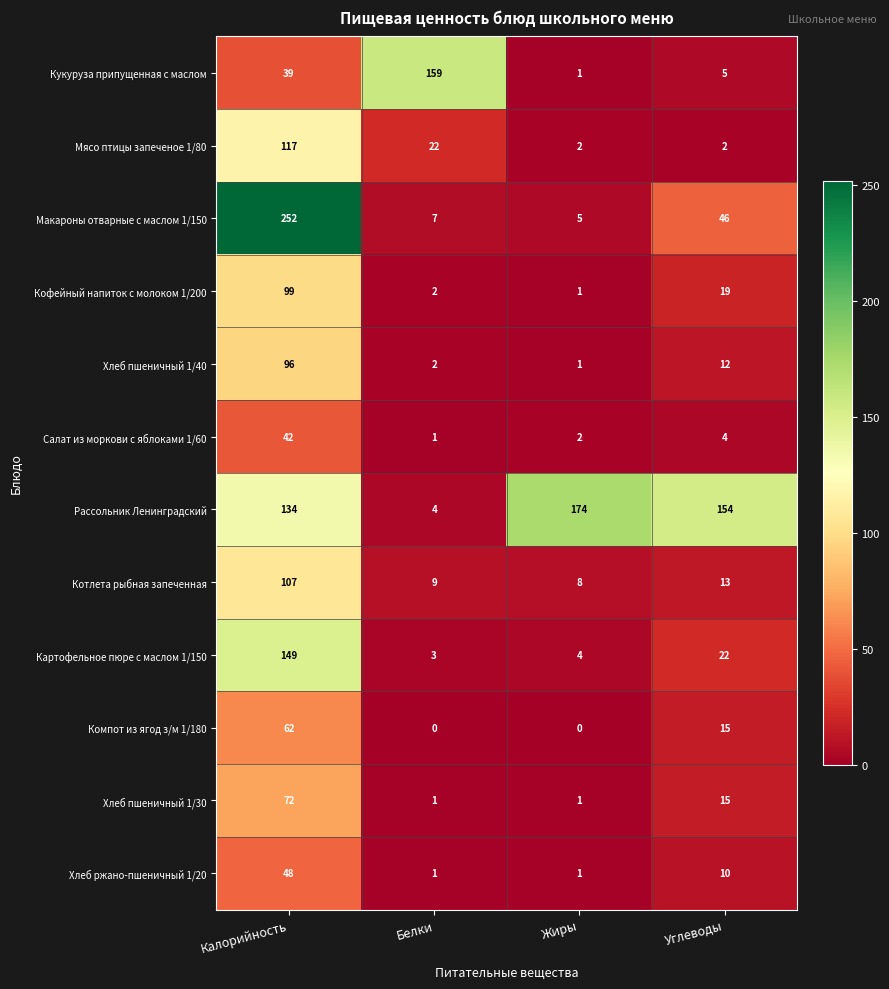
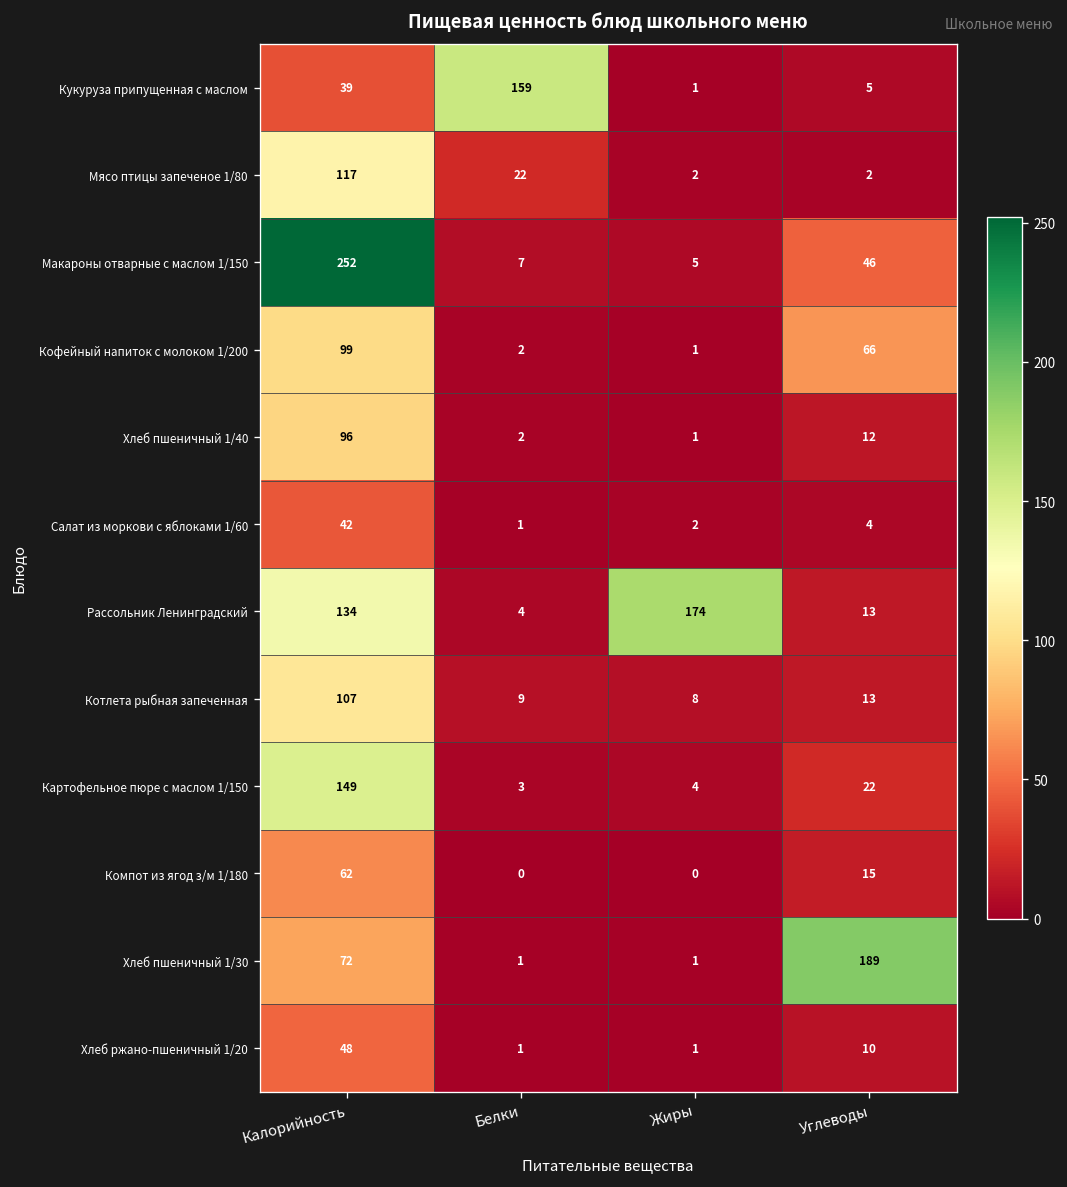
Кофейный напиток с молоком 1/200, Углеводы: 19 -> 66
Рассольник Ленинградский, Углеводы: 154 -> 13
Хлеб пшеничный 1/30, Углеводы: 15 -> 189
